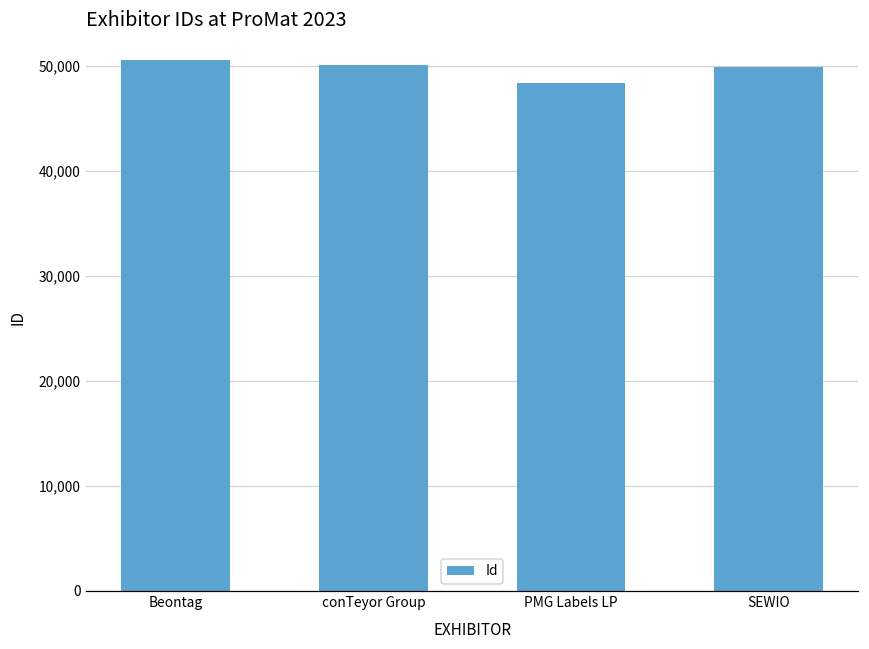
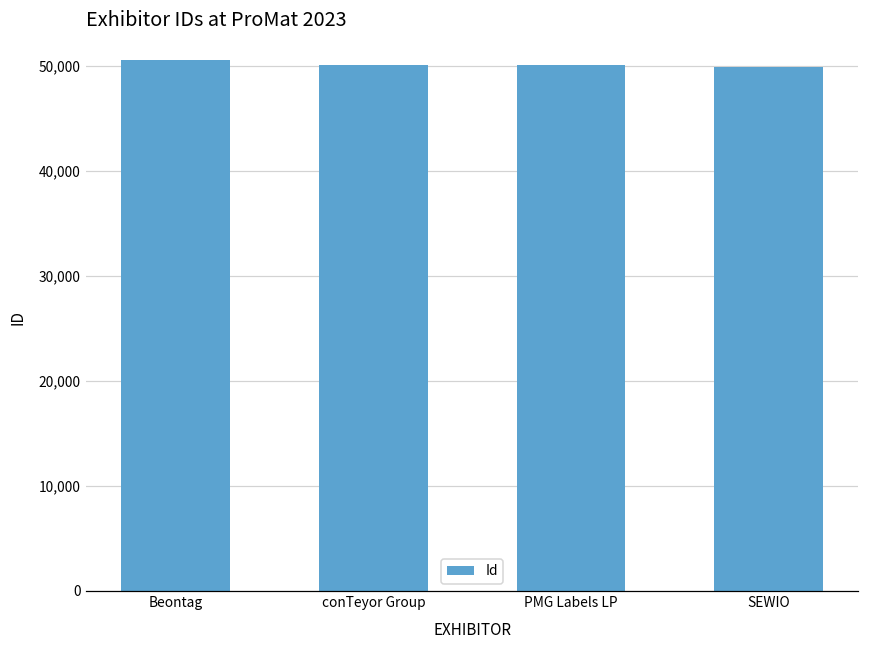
PMG Labels LP: 48,000 -> 50,000
